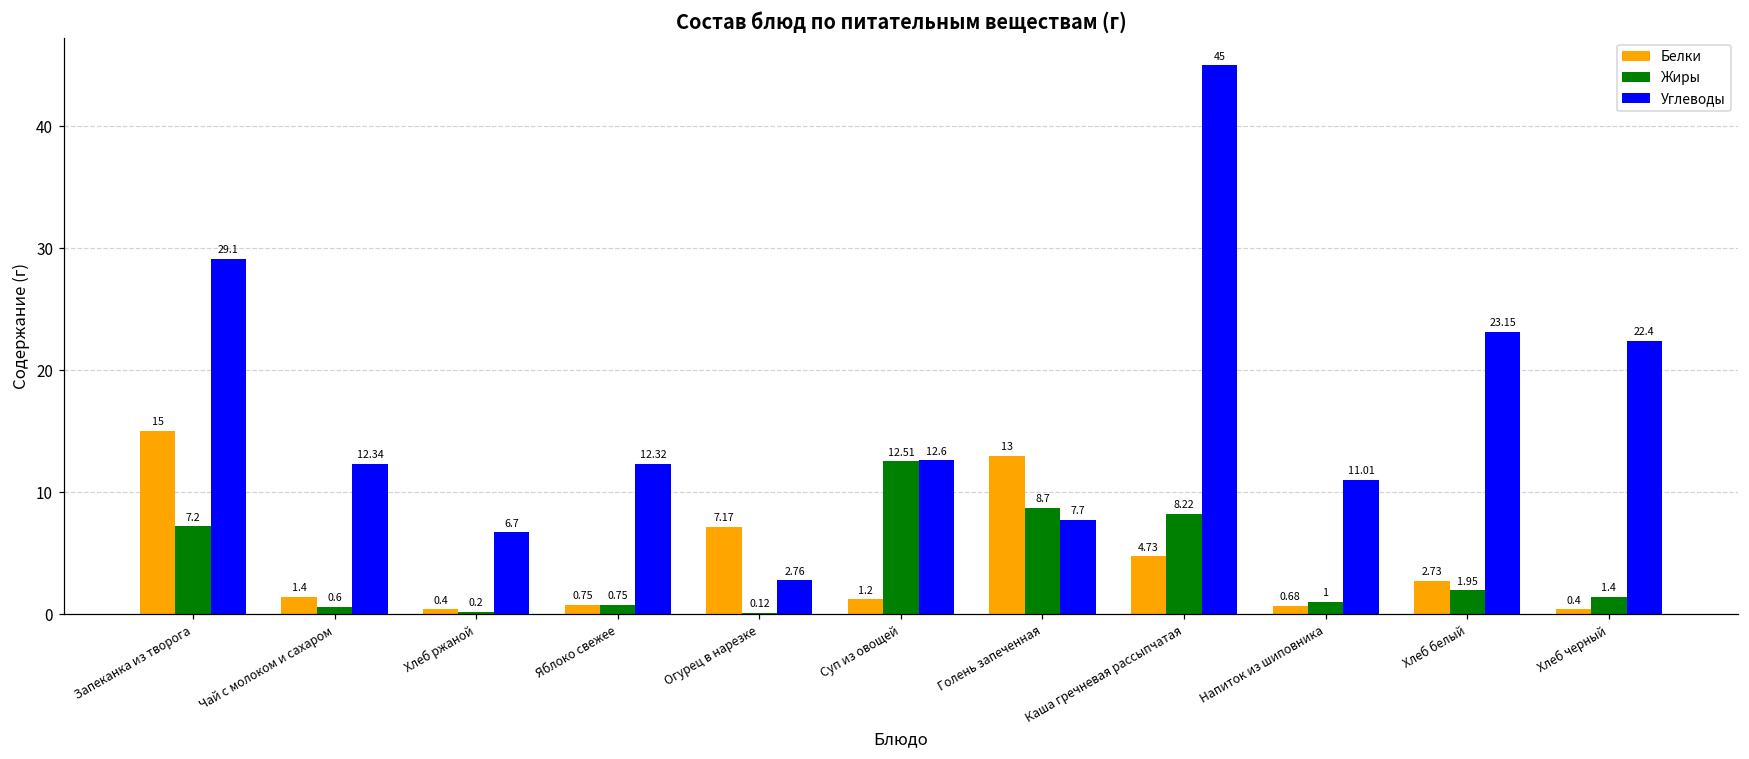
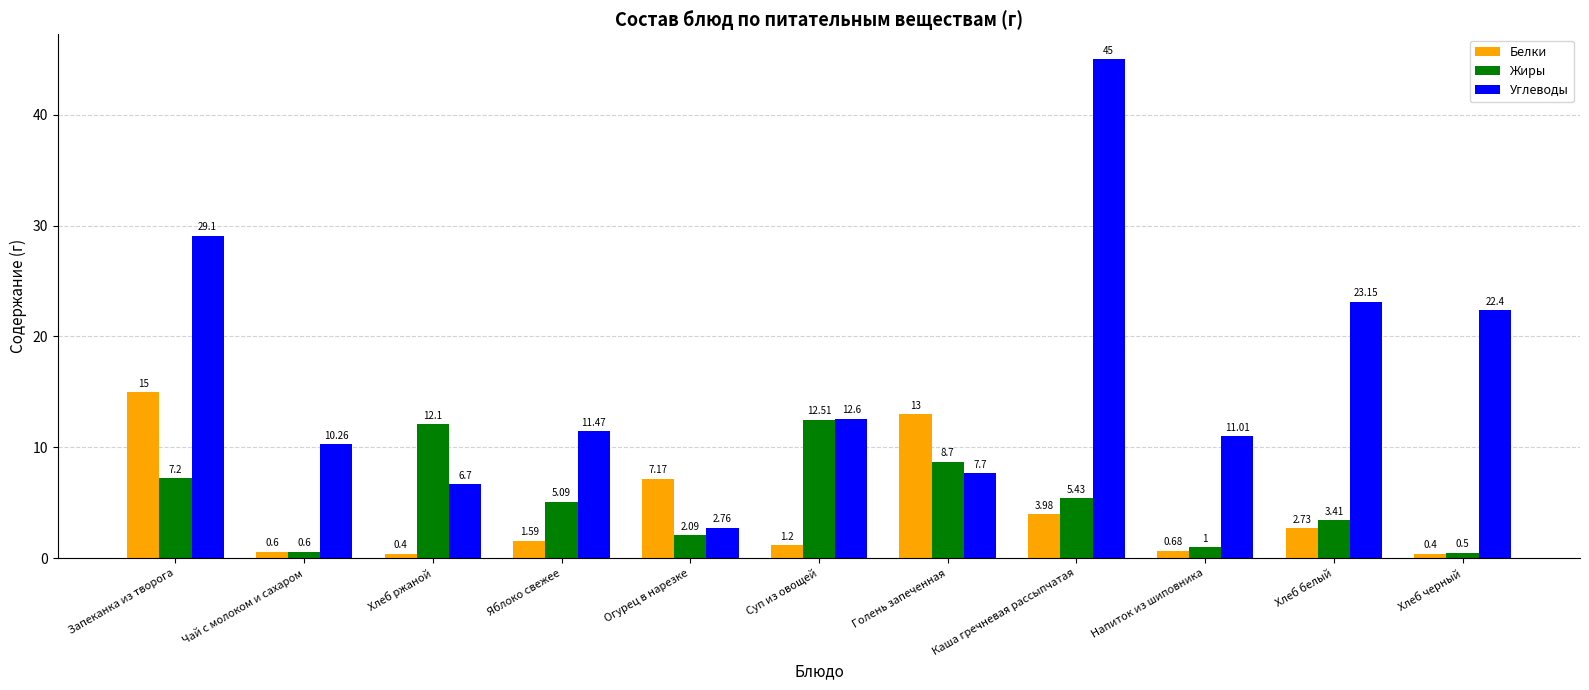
Белки, Чай с молоком и сахаром: 1.4 -> 0.6
Углеводы, Чай с молоком и сахаром: 12.34 -> 10.26
Жиры, Хлеб ржаной: 0.2 -> 12.1
Белки, Яблоко свежее: 0.75 -> 1.59
Жиры, Яблоко свежее: 0.75 -> 5.09
Углеводы, Яблоко свежее: 12.32 -> 11.47
Жиры, Огурец в нарезке: 0.12 -> 2.09
Белки, Каша гречневая рассыпчатая: 4.73 -> 3.98
Жиры, Каша гречневая рассыпчатая: 8.22 -> 5.43
Жиры, Хлеб белый: 1.95 -> 3.41
Жиры, Хлеб черный: 1.4 -> 0.5
